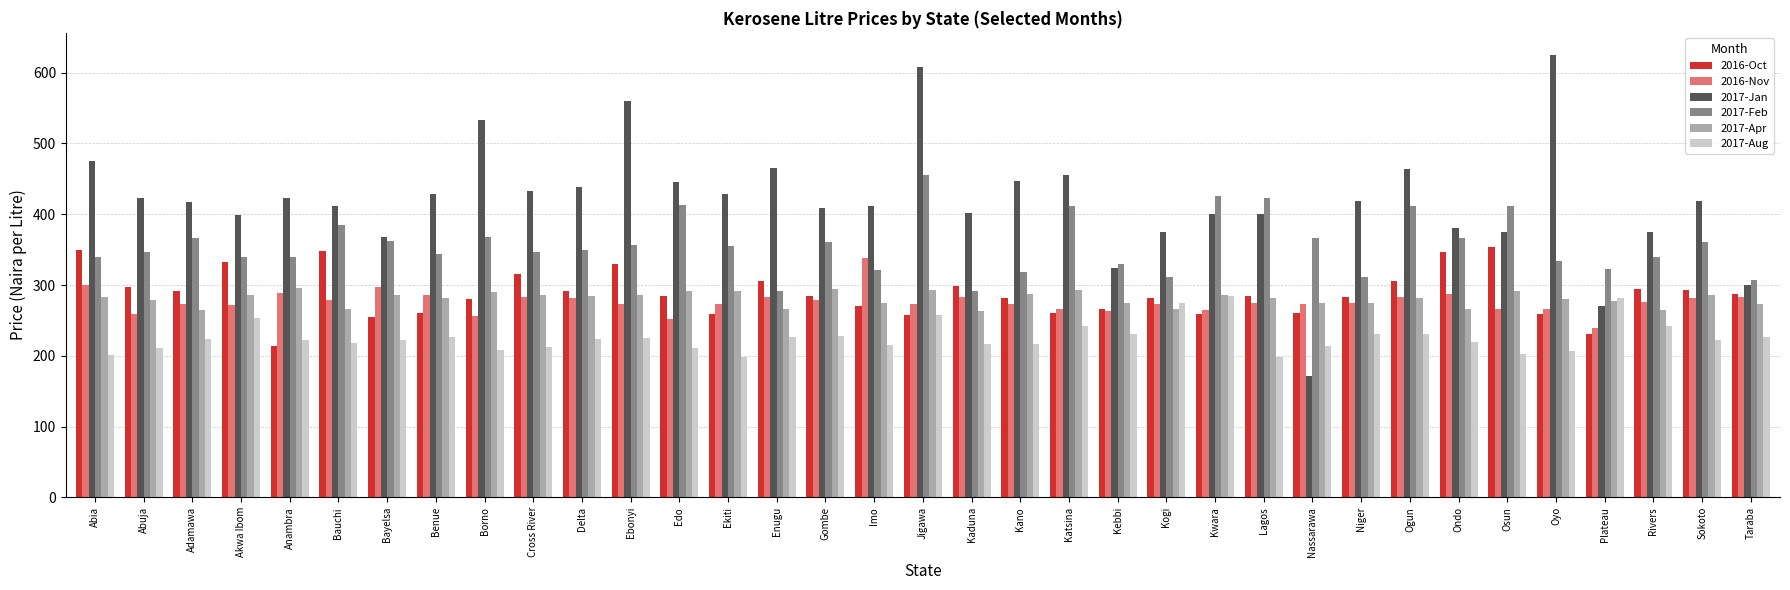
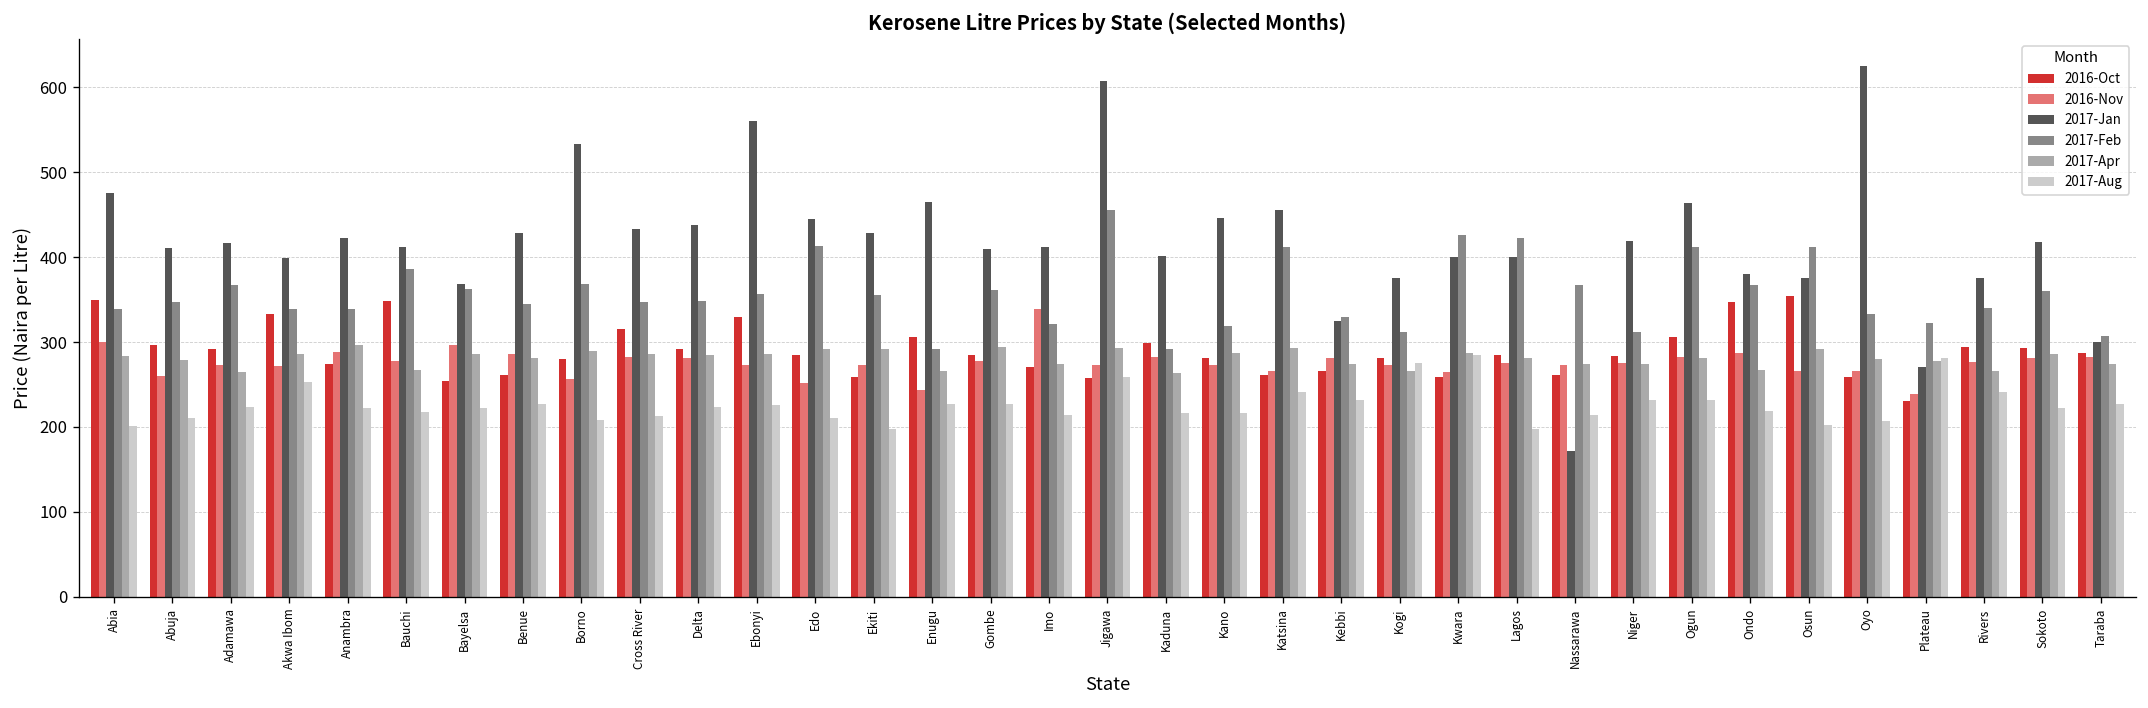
2017-Jan, Abuja: 420 -> 410
2016-Oct, Anambra: 210 -> 270
2016-Nov, Enugu: 280 -> 240
2016-Nov, Kebbi: 260 -> 280
